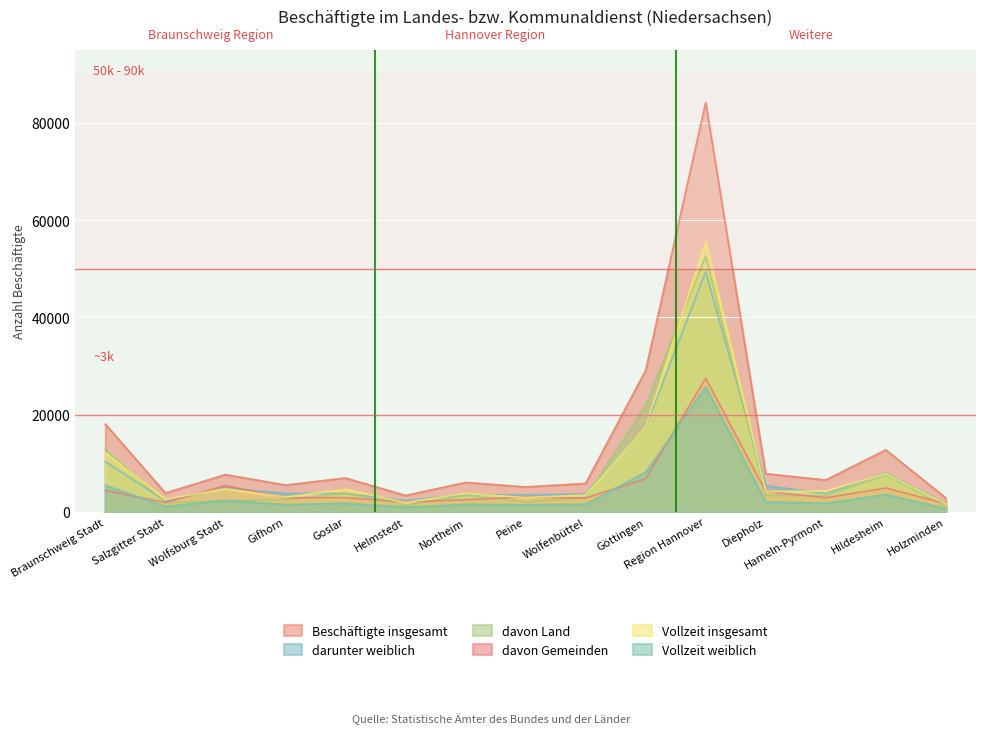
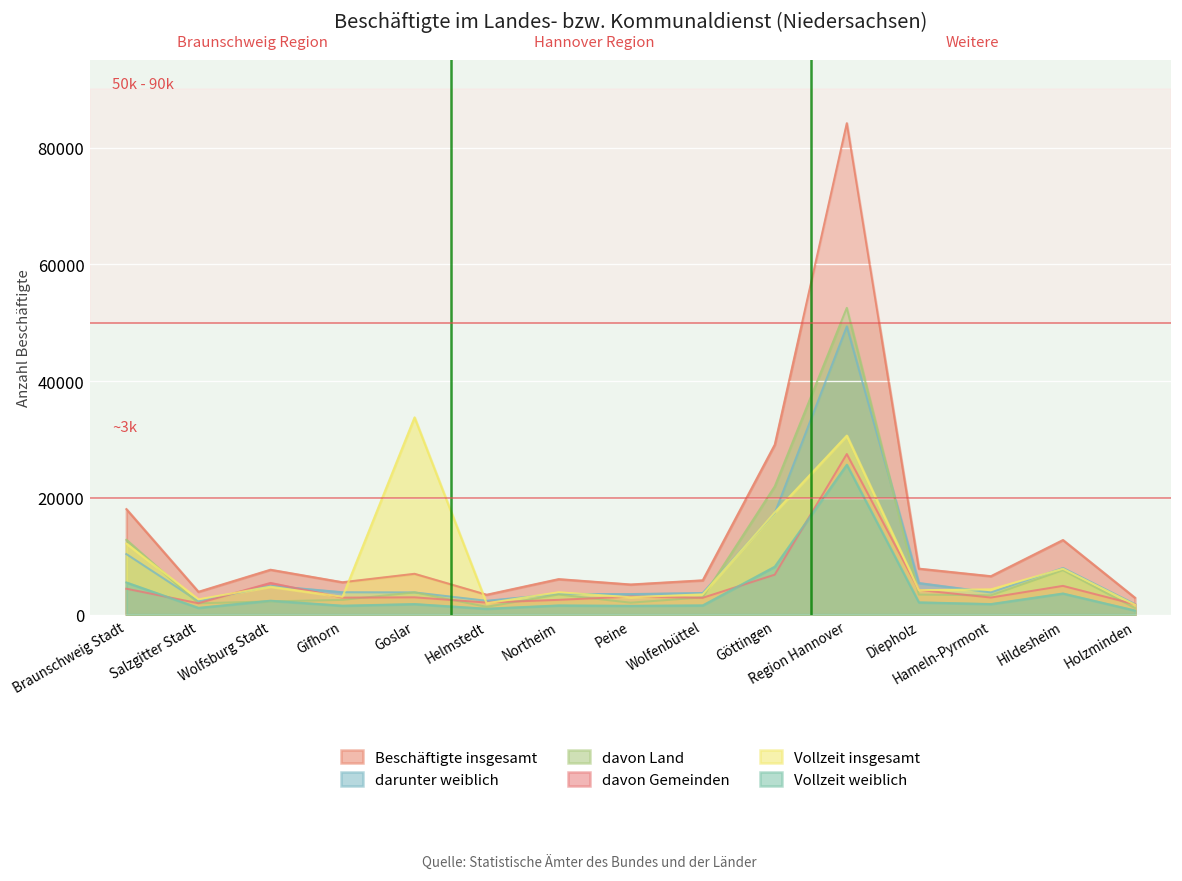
Vollzeit insgesamt, Goslar: 5000 -> 34000
Vollzeit insgesamt, Region Hannover: 56000 -> 31000
